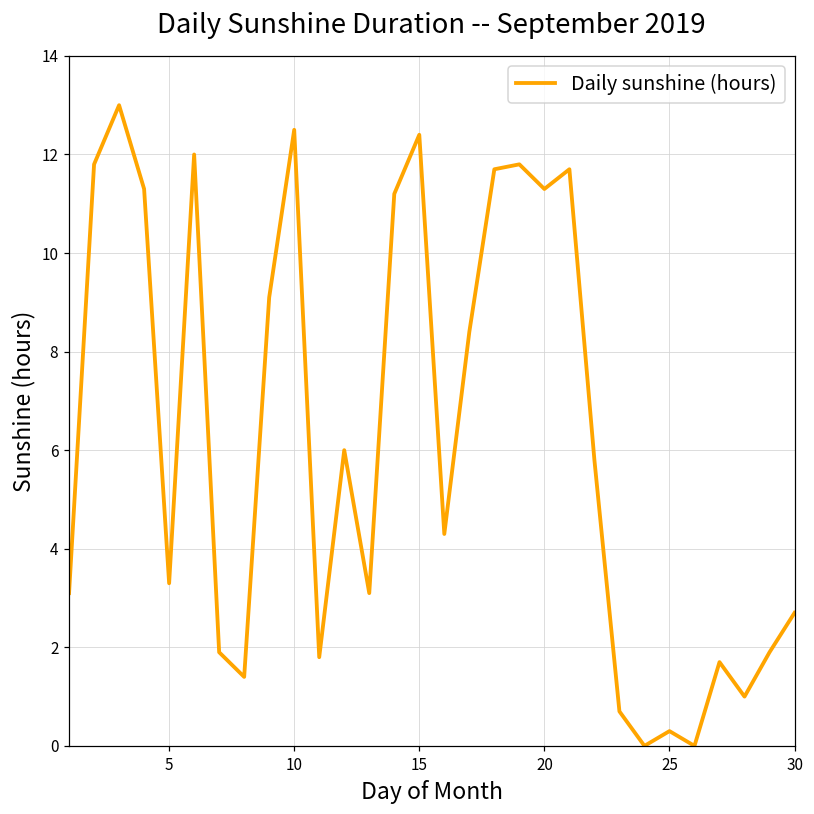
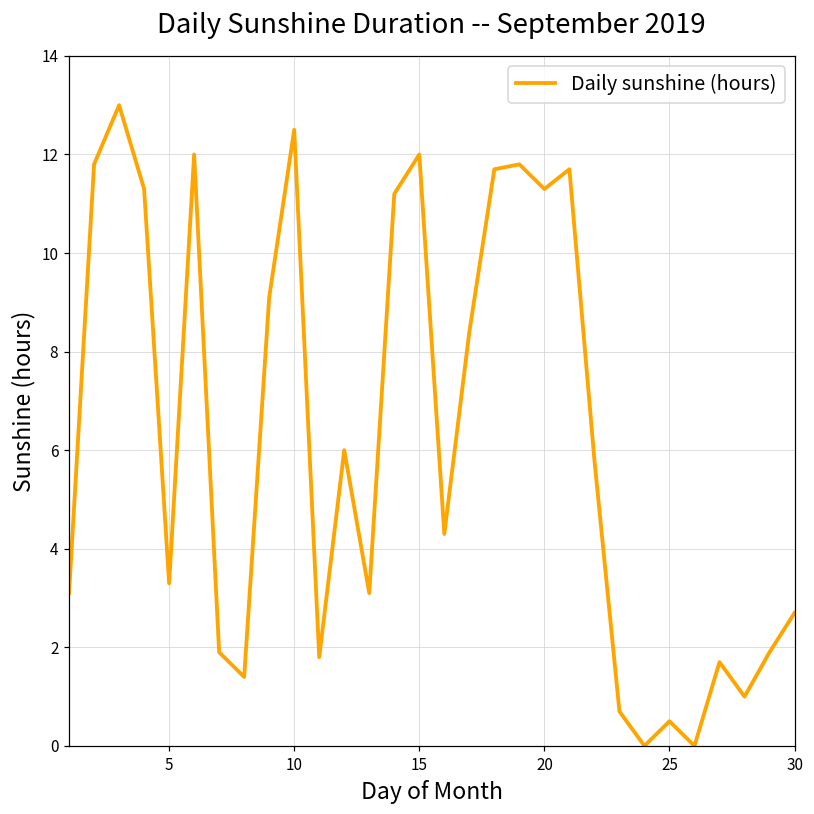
15: 12.4 -> 12.0
25: 0.3 -> 0.5
